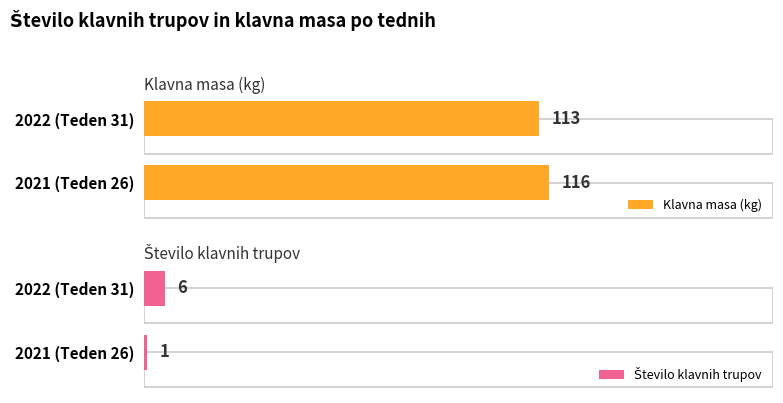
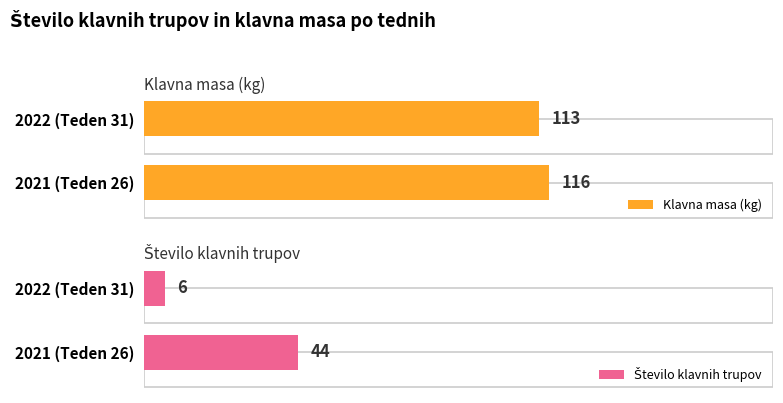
Število klavnih trupov, Število klavnih trupov, 2021 (Teden 26): 1 -> 44
